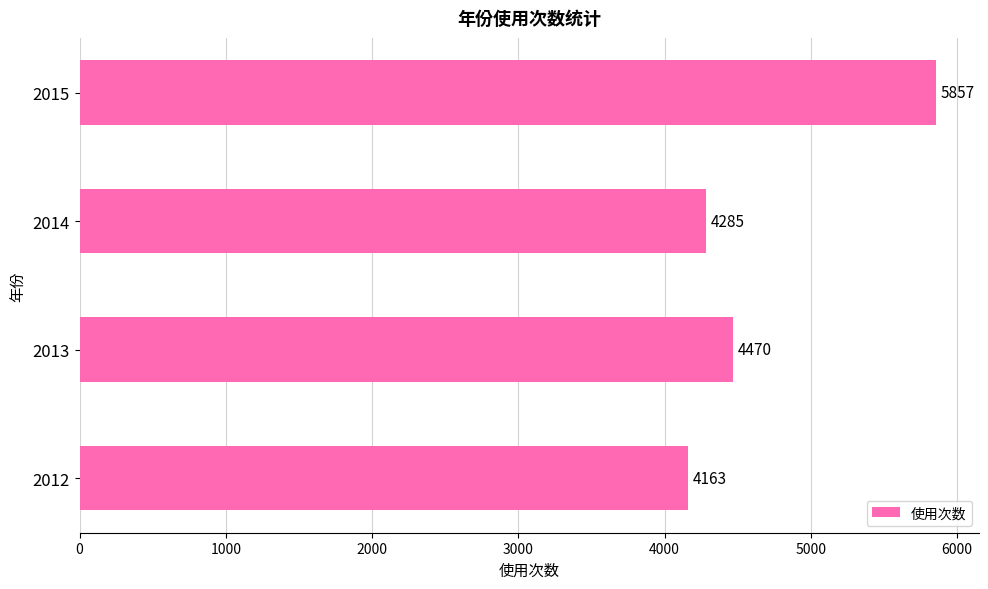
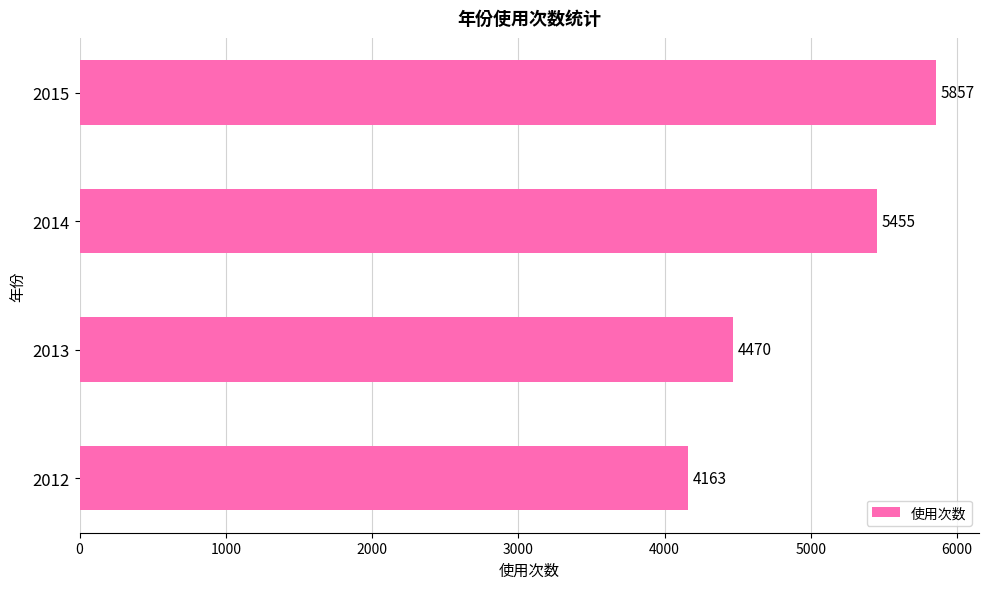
2014: 4285 -> 5455
